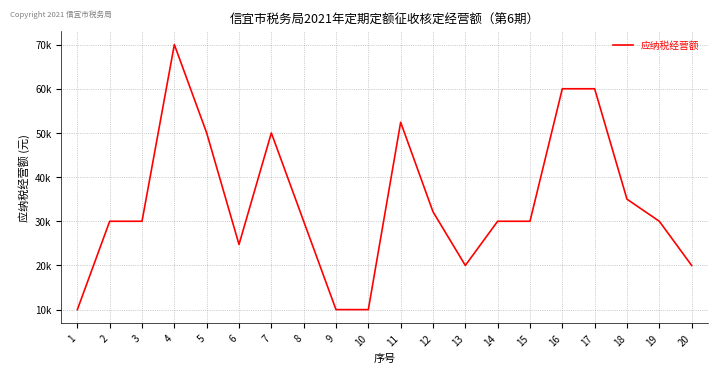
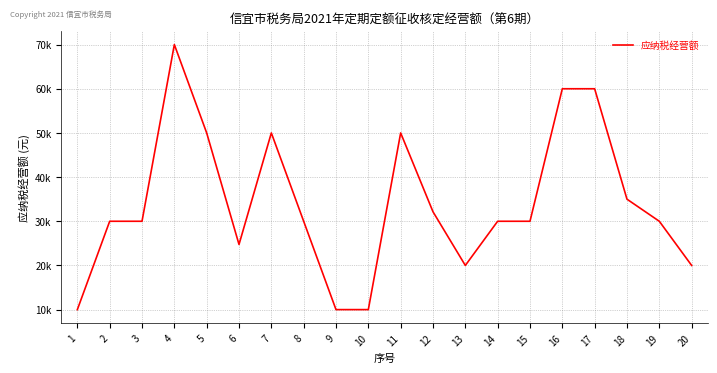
11: 52000 -> 50000
